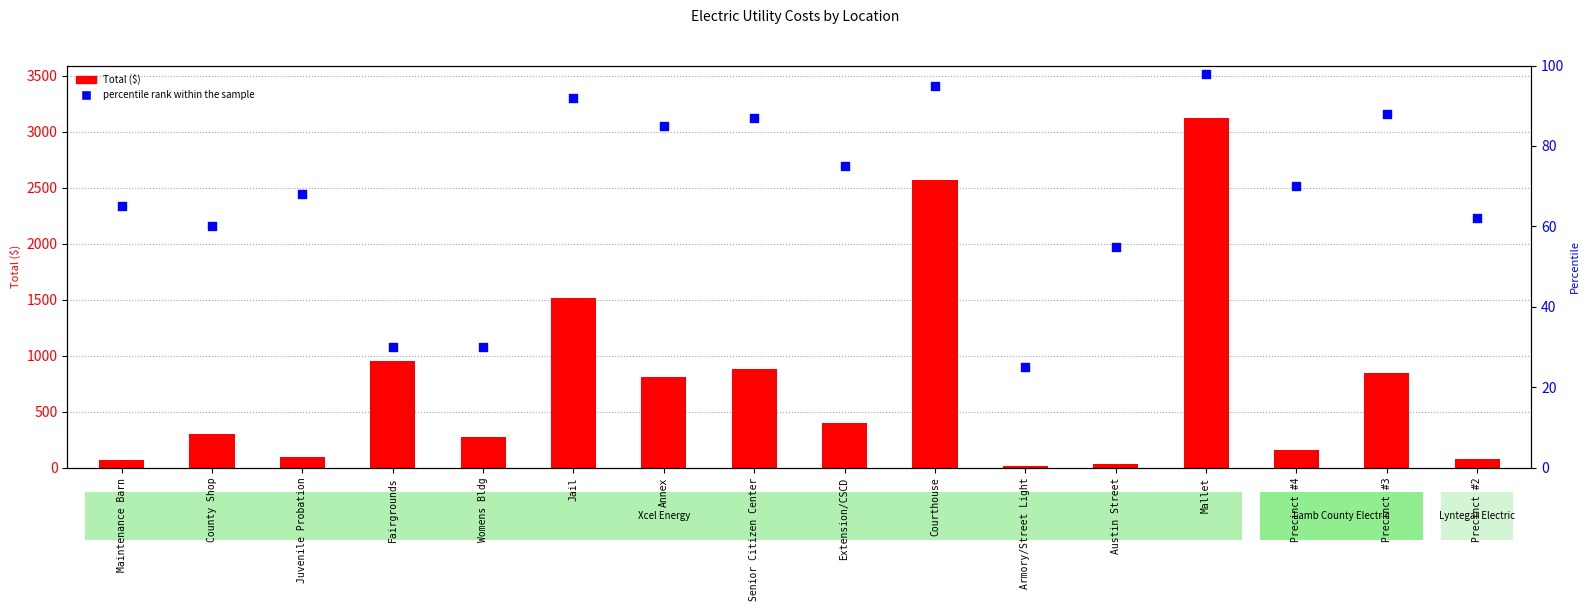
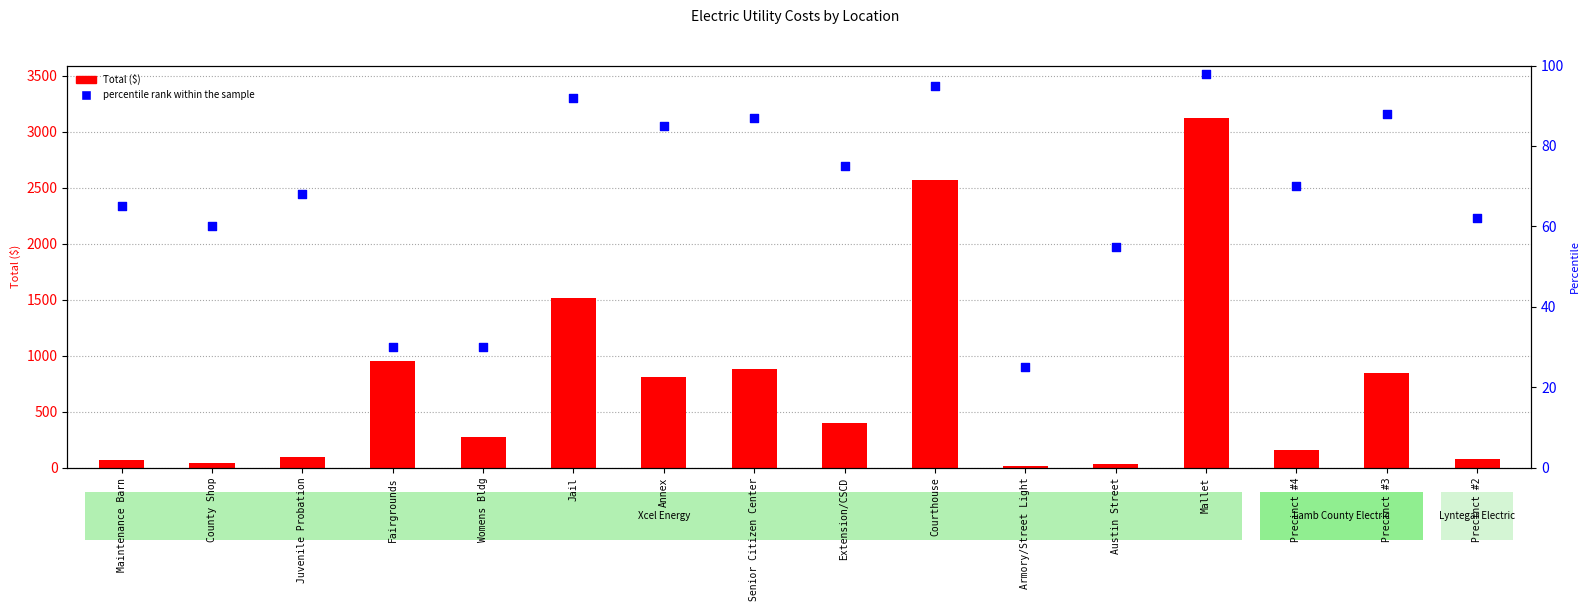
Total ($), County Shop: 310 -> 40
